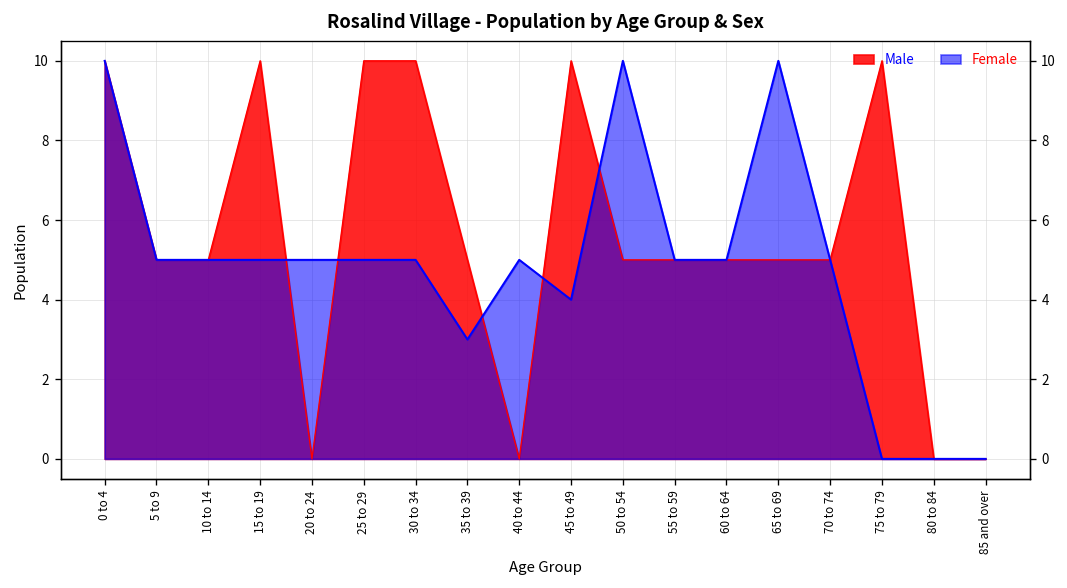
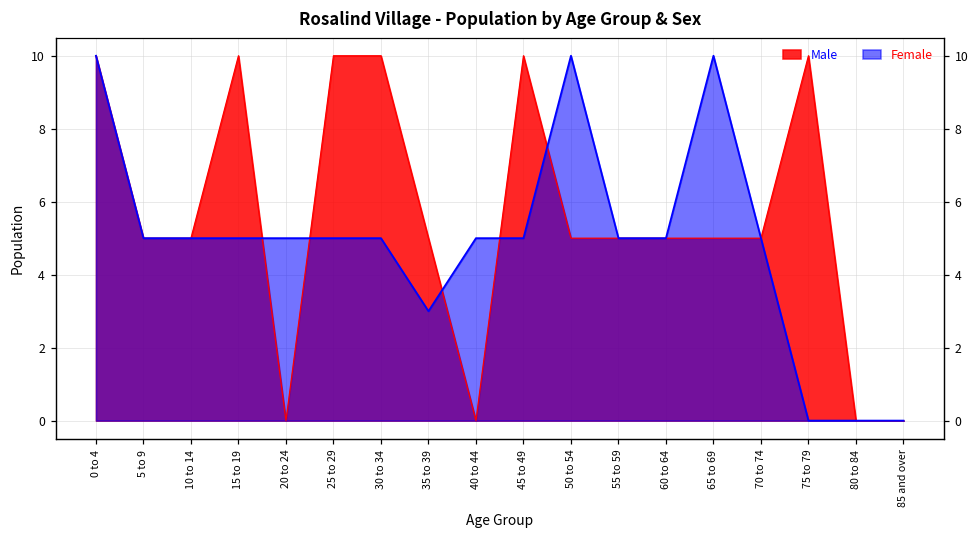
Female, 45 to 49: 4 -> 5
